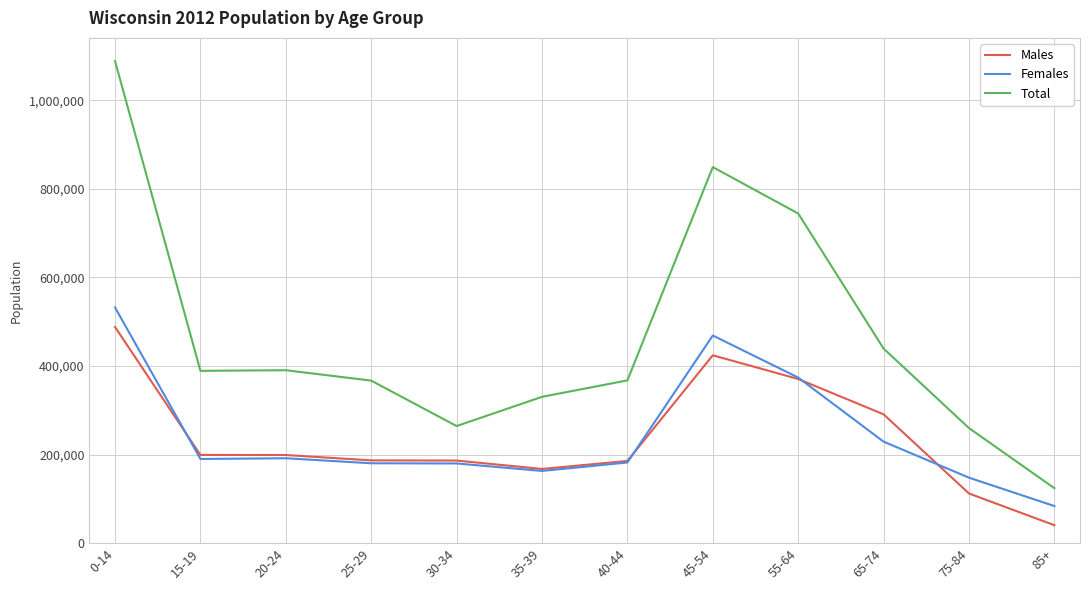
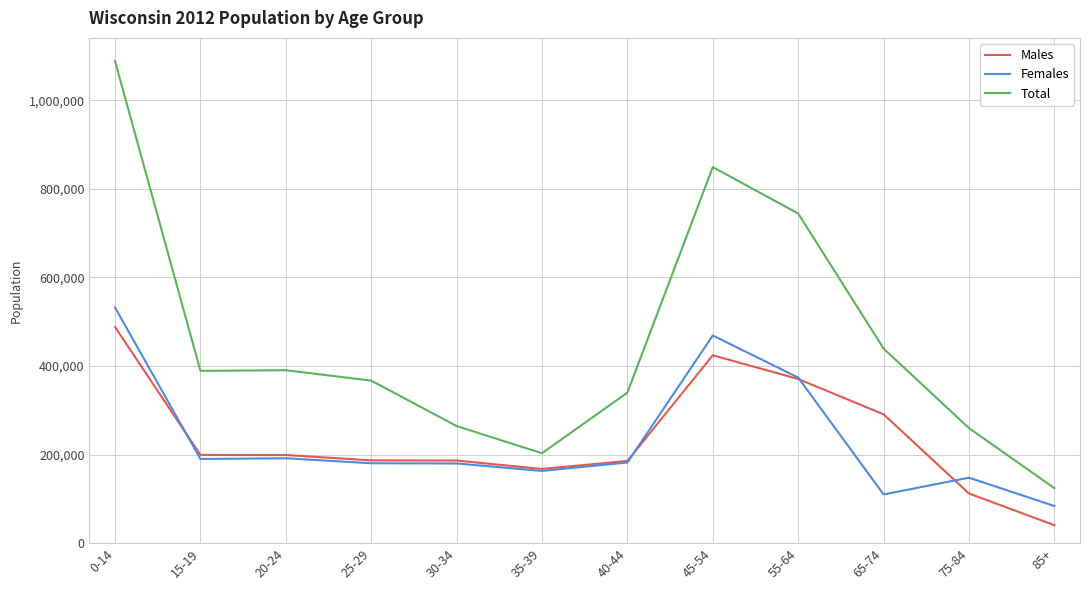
Total, 35-39: 330,000 -> 200,000
Total, 40-44: 370,000 -> 340,000
Females, 65-74: 230,000 -> 110,000
